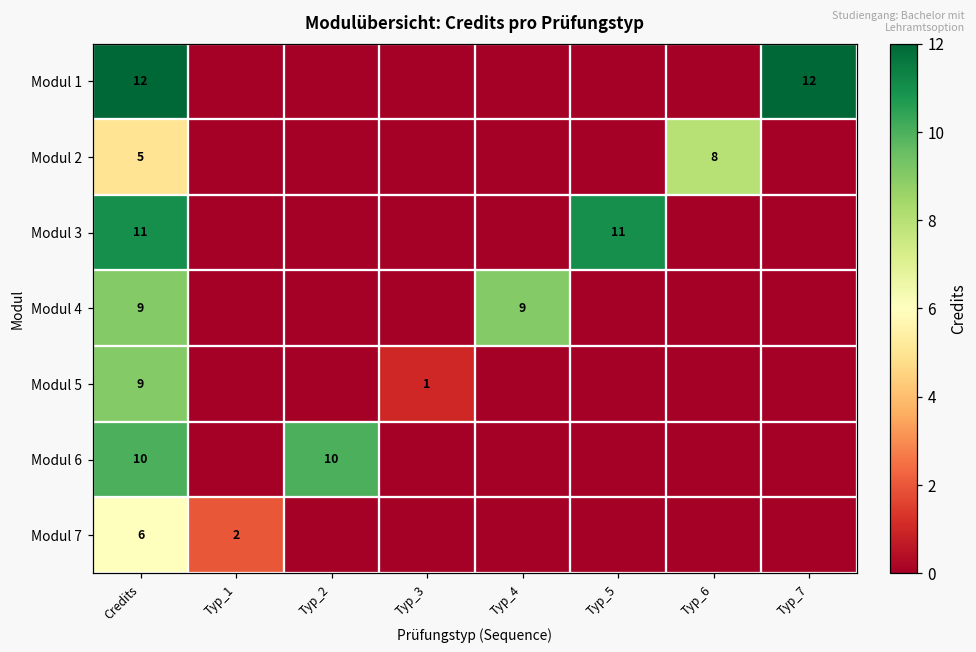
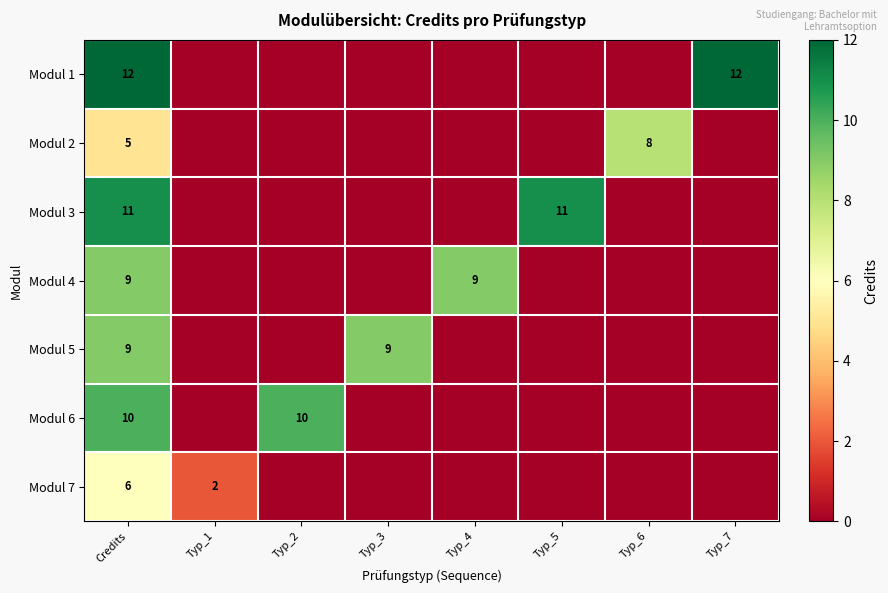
Modul 5, Typ_3: 1 -> 9
